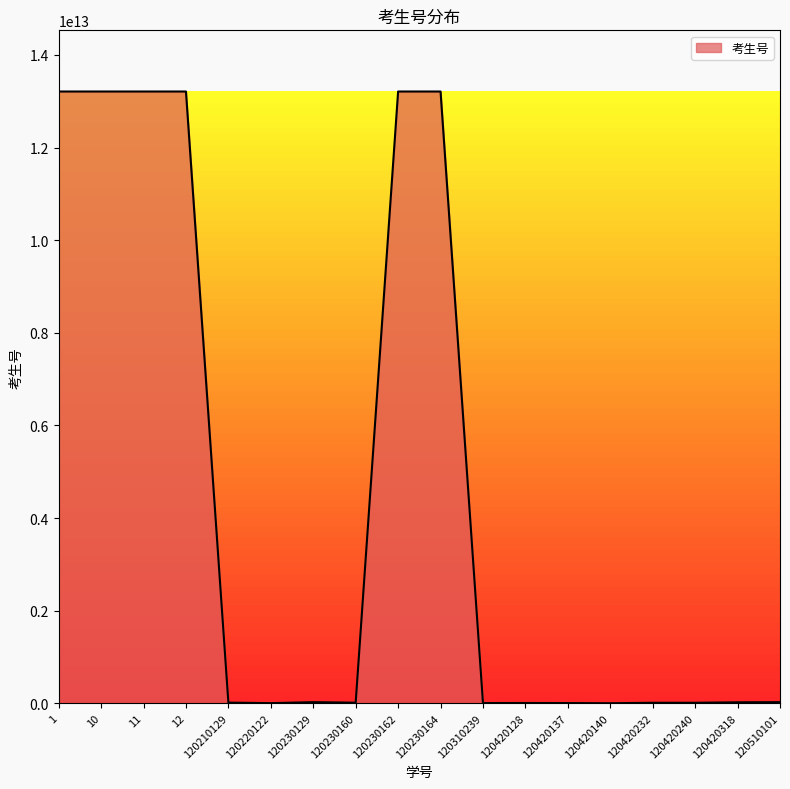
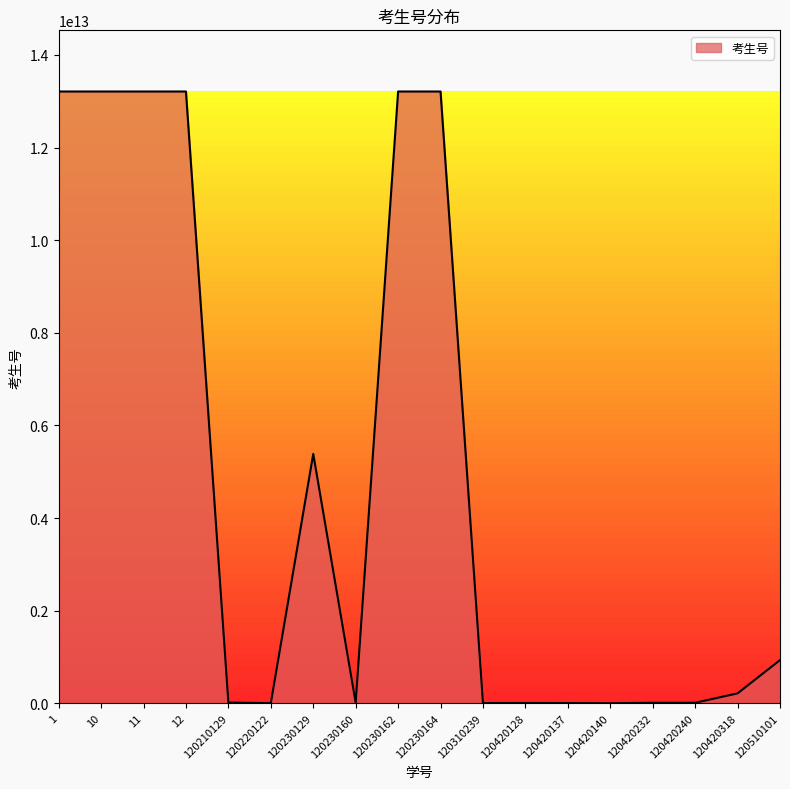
120230129: 0 -> 5400000000000
120420318: 0 -> 200000000000
120510101: 0 -> 900000000000
